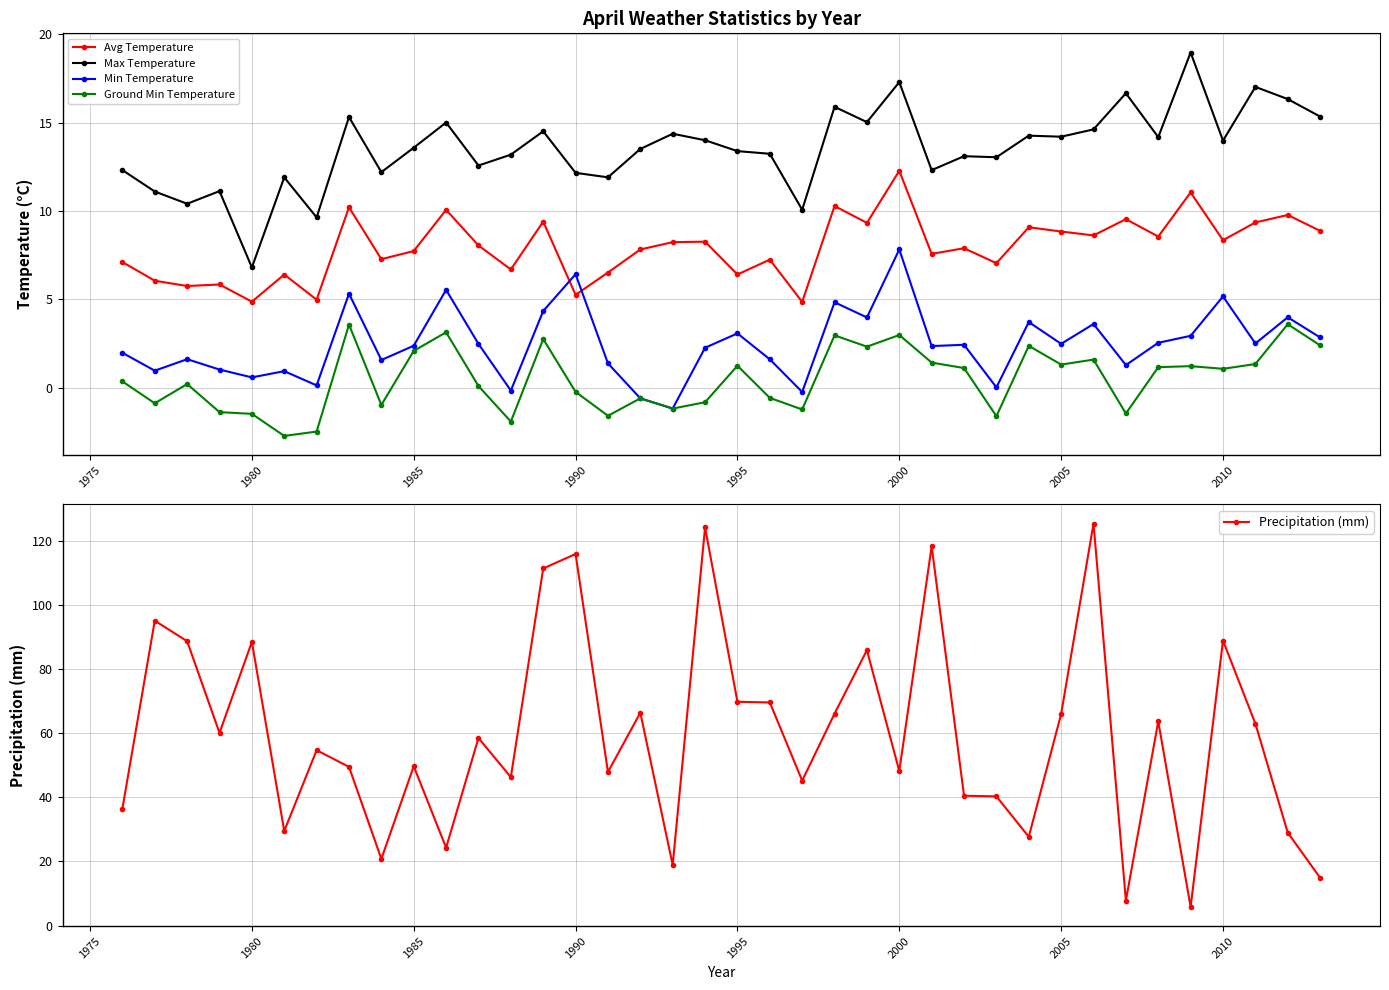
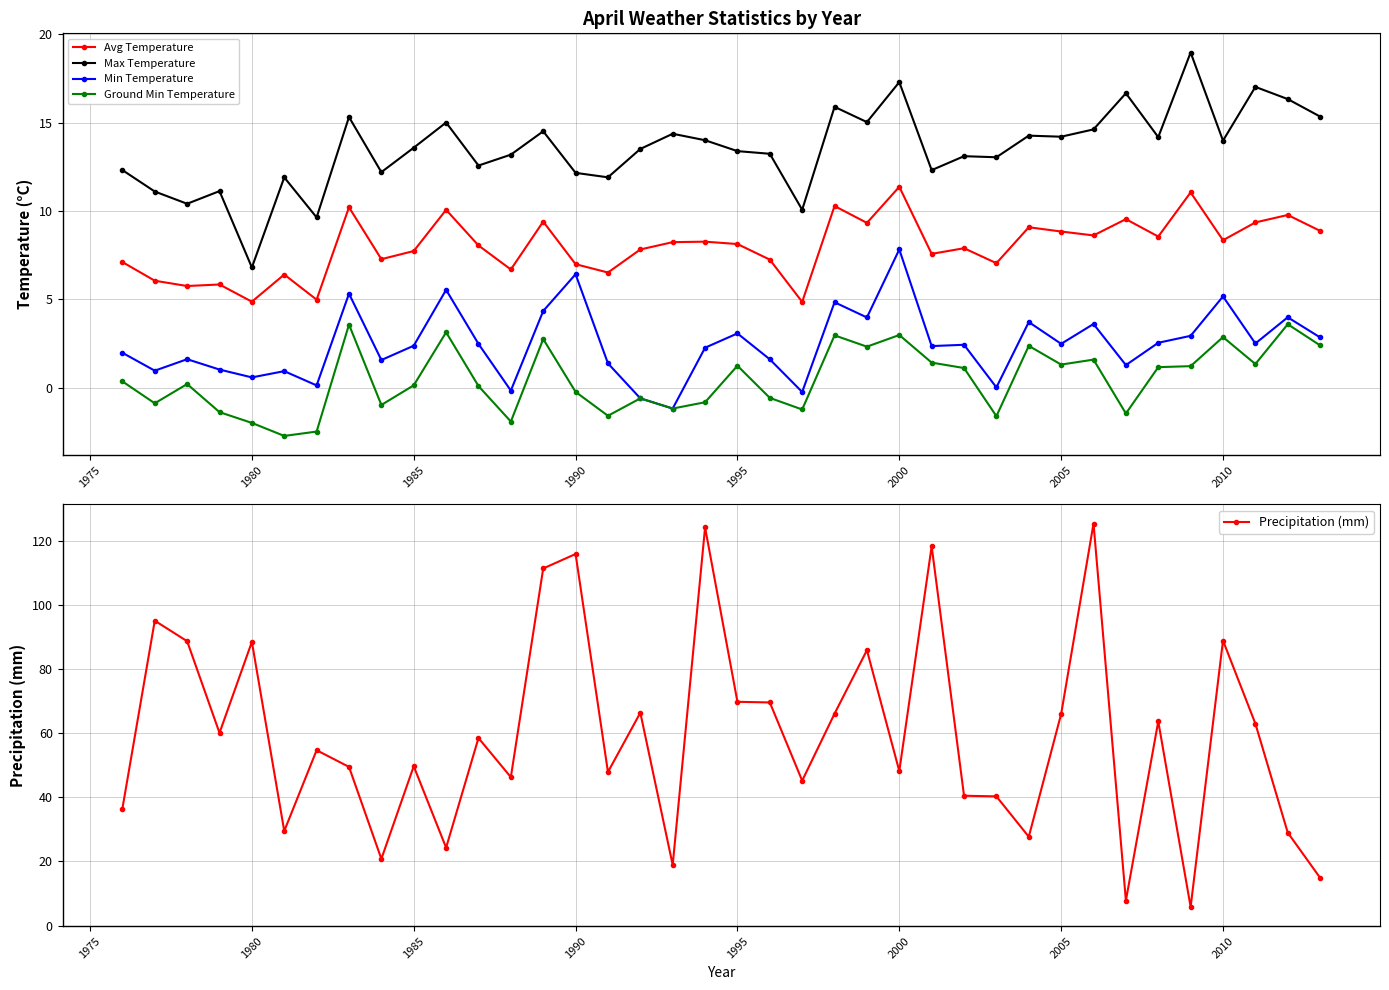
April Weather Statistics by Year, Ground Min Temperature, 1980: -1.5 -> -2.0
April Weather Statistics by Year, Ground Min Temperature, 1985: 2.1 -> 0.1
April Weather Statistics by Year, Avg Temperature, 1990: 5.3 -> 7.0
April Weather Statistics by Year, Avg Temperature, 1995: 6.4 -> 8.1
April Weather Statistics by Year, Avg Temperature, 2000: 12.3 -> 11.4
April Weather Statistics by Year, Ground Min Temperature, 2010: 1.1 -> 2.9
